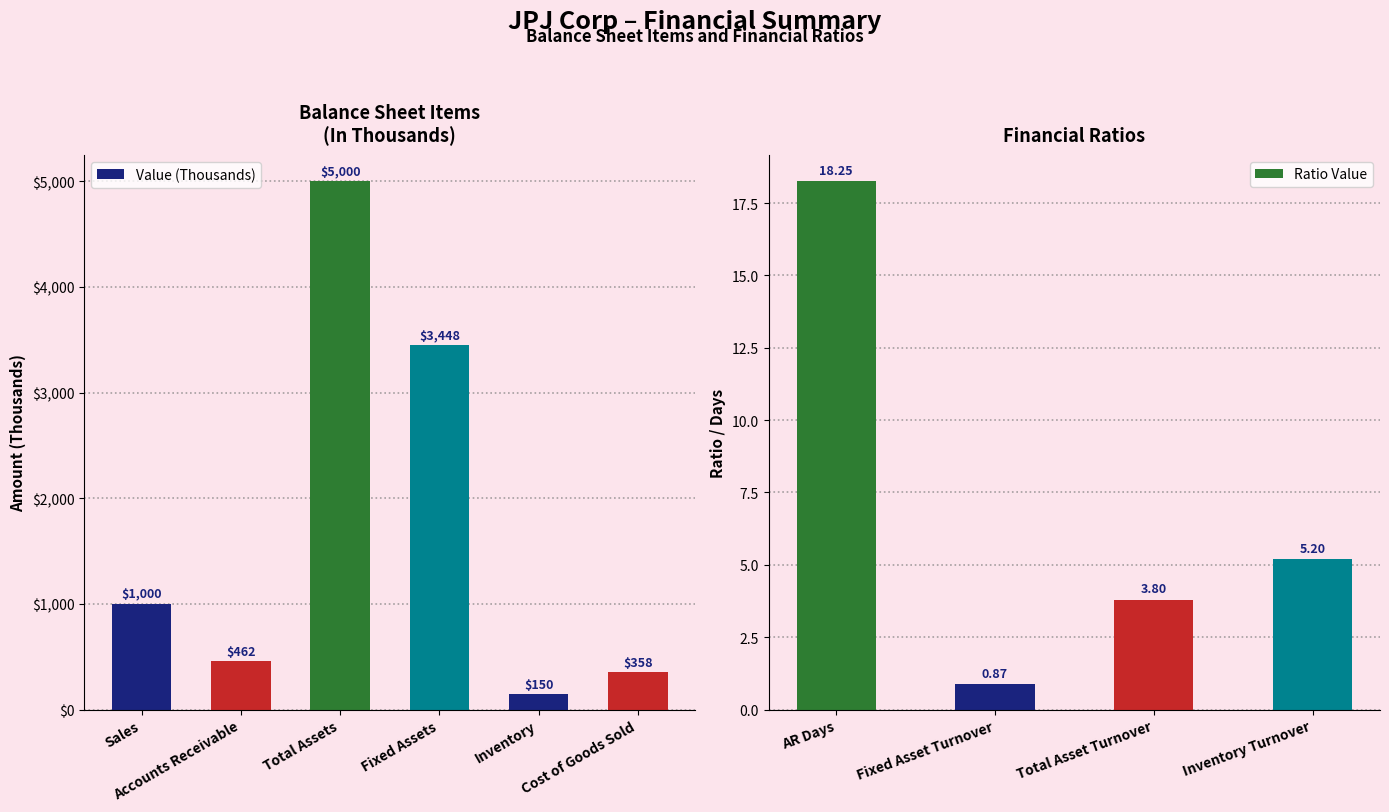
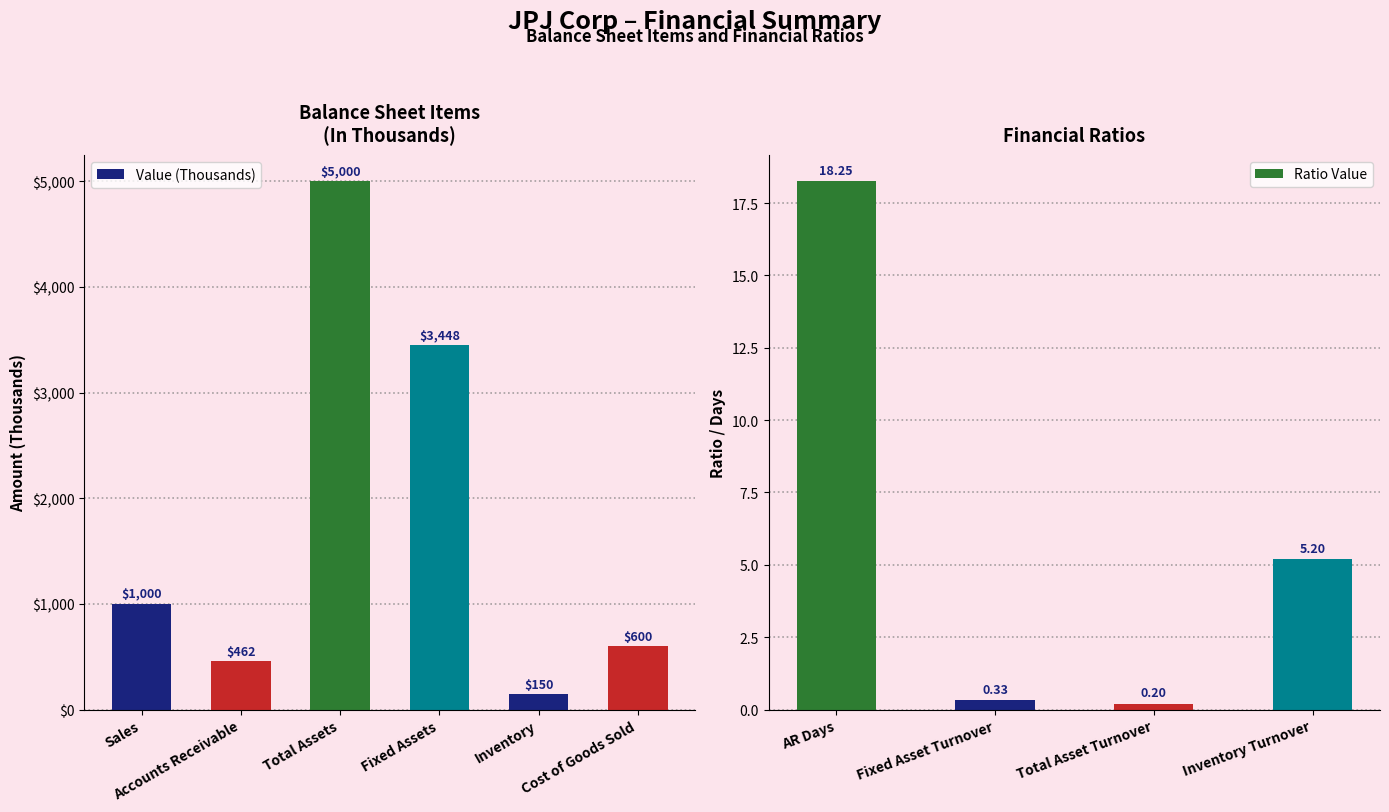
Balance Sheet Items (In Thousands), Cost of Goods Sold: $358 -> $600
Financial Ratios, Fixed Asset Turnover: 0.87 -> 0.33
Financial Ratios, Total Asset Turnover: 3.80 -> 0.20
